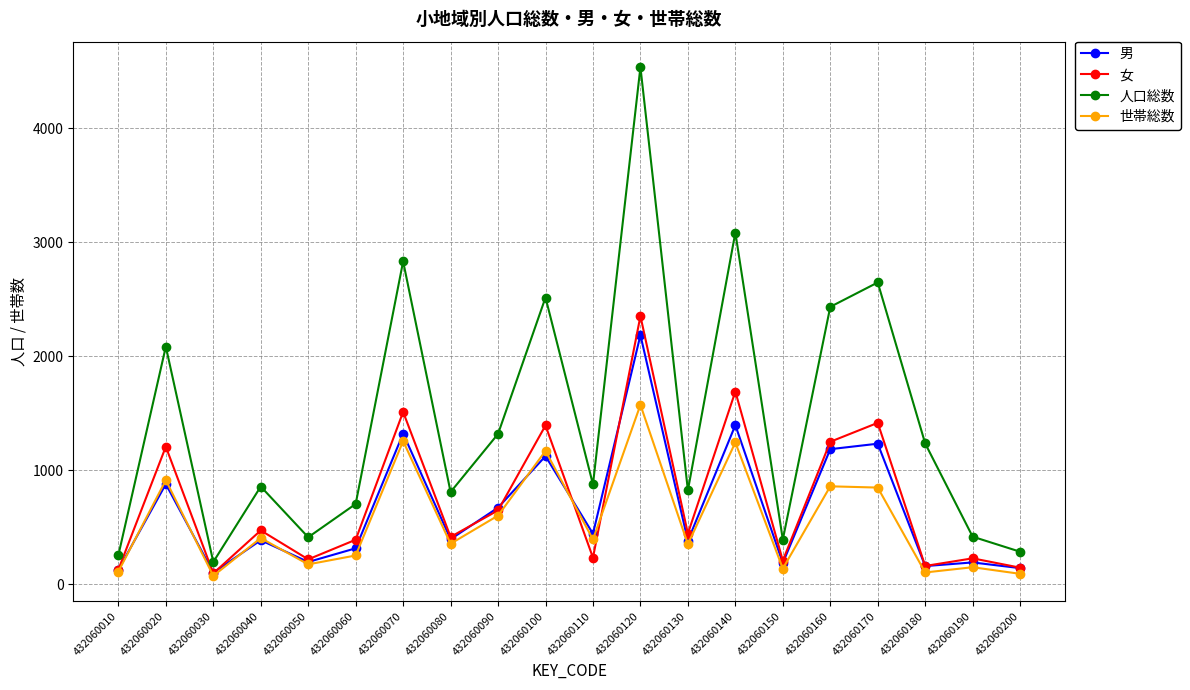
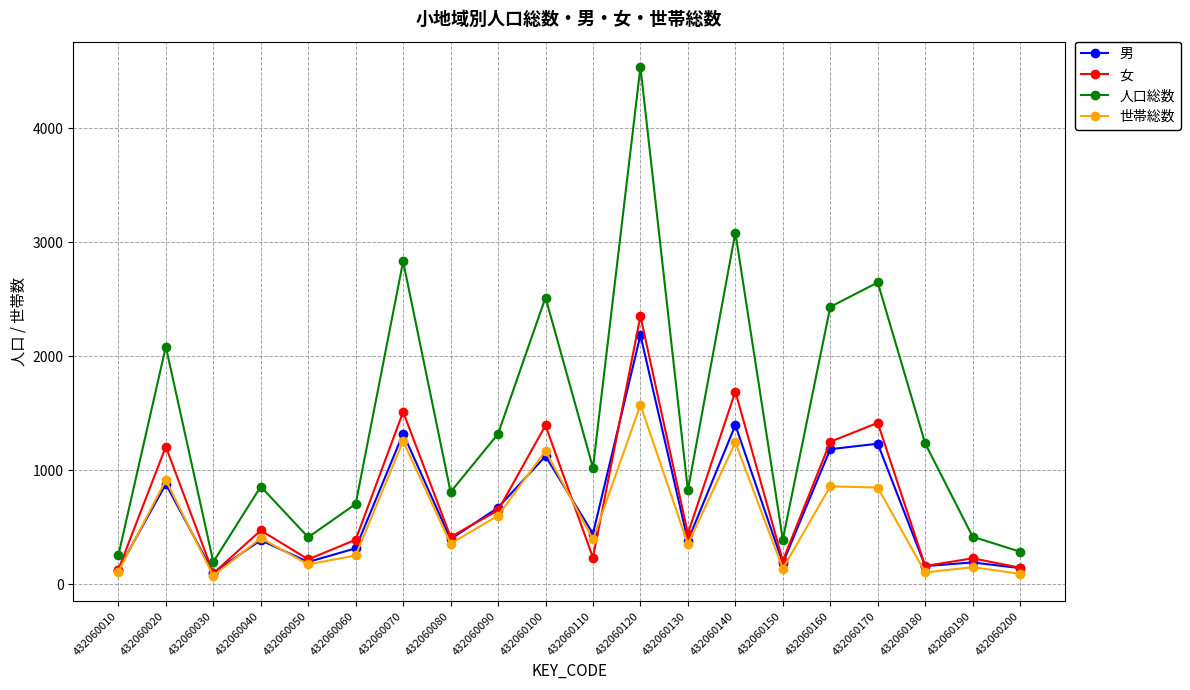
人口総数, 432060110: 880 -> 1020
